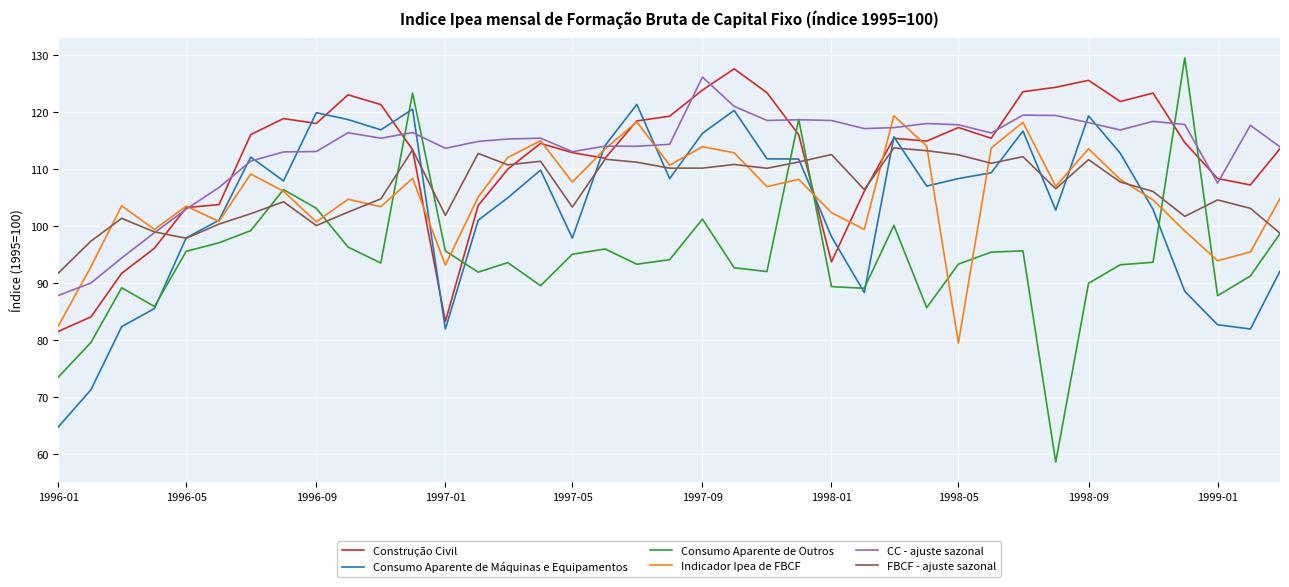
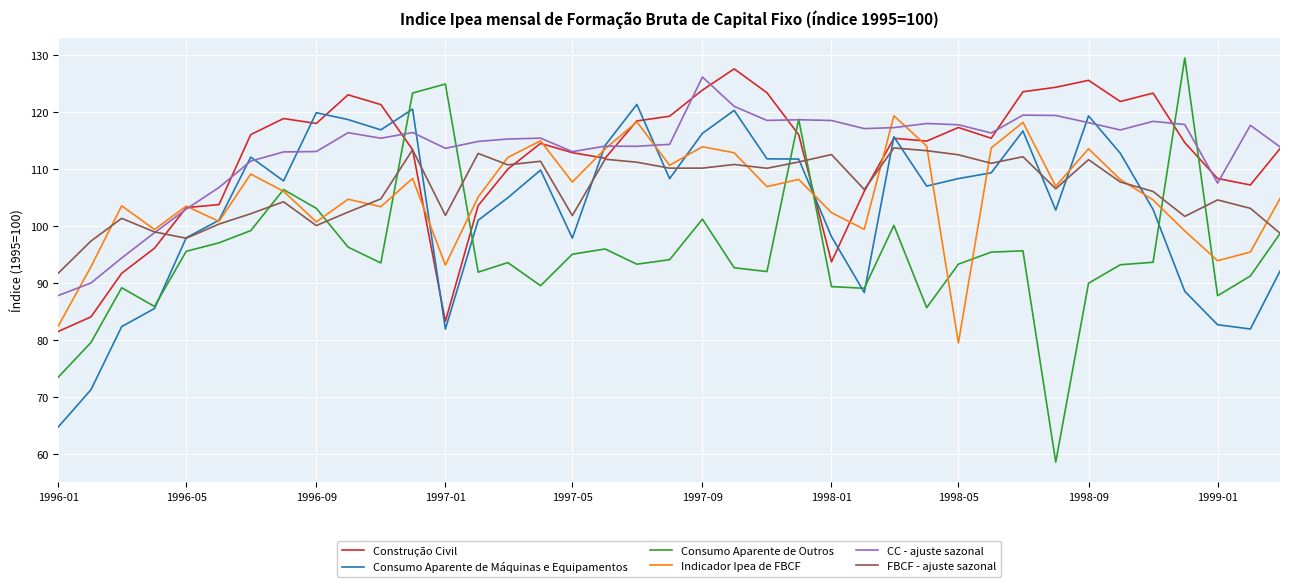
Consumo Aparente de Outros, 1997-01: 96 -> 125
FBCF - ajuste sazonal, 1997-05: 103 -> 102
